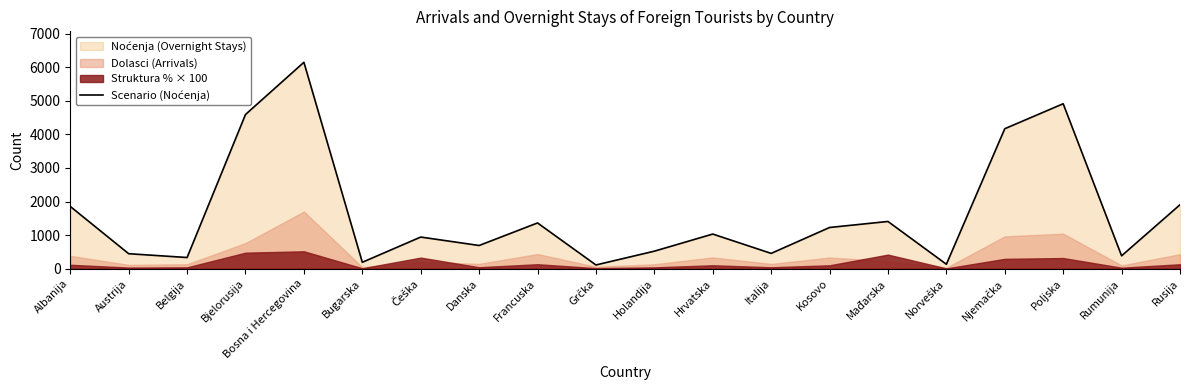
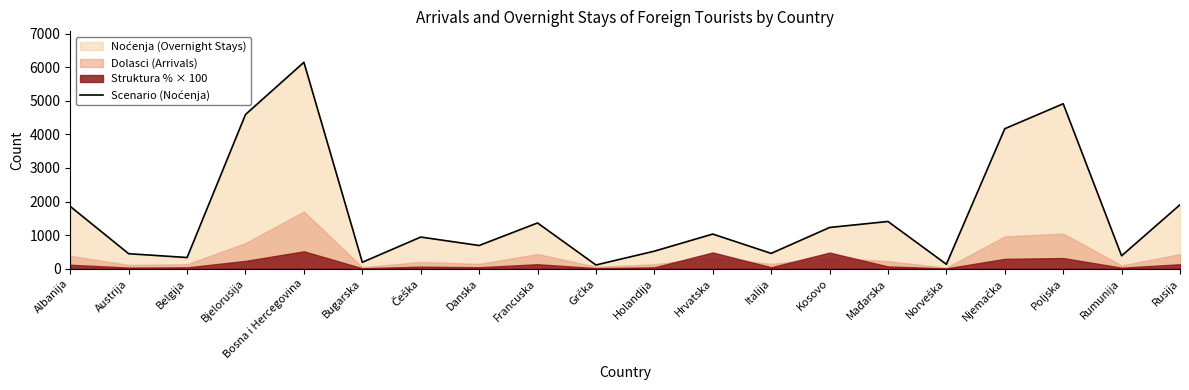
Struktura % × 100, Bjelorusija: 500 -> 200
Struktura % × 100, Češka: 300 -> 100
Struktura % × 100, Hrvatska: 100 -> 500
Struktura % × 100, Kosovo: 100 -> 500
Struktura % × 100, Mađarska: 400 -> 100
